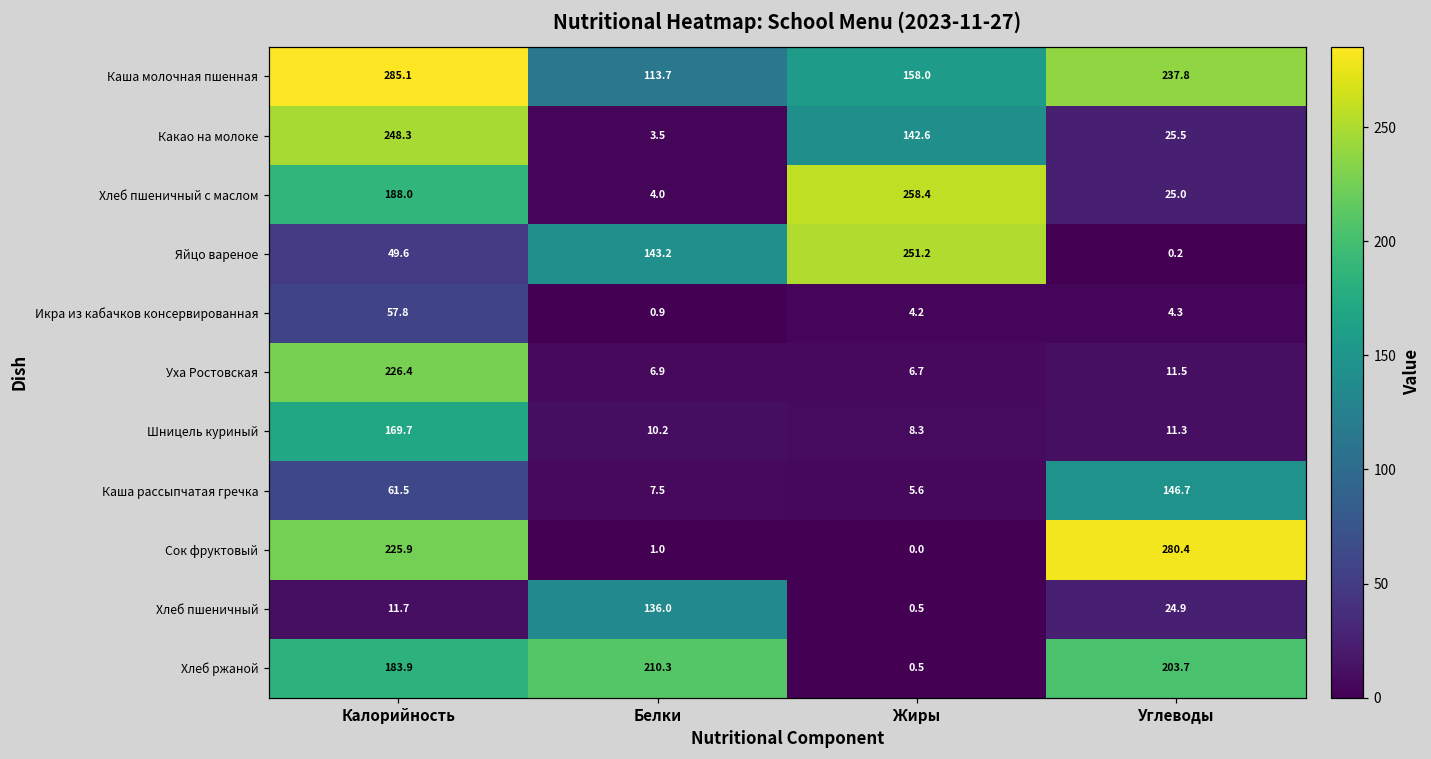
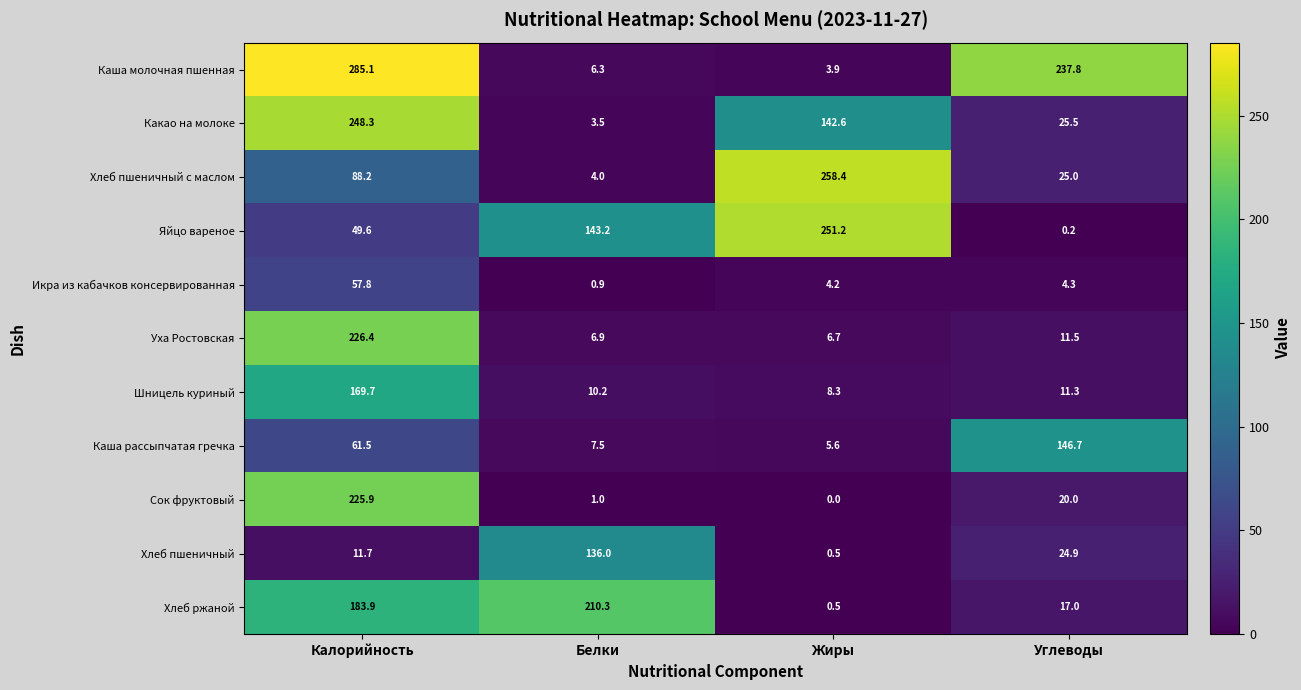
Каша молочная пшенная, Белки: 113.7 -> 6.3
Каша молочная пшенная, Жиры: 158.0 -> 3.9
Хлеб пшеничный с маслом, Калорийность: 188.0 -> 88.2
Сок фруктовый, Углеводы: 280.4 -> 20.0
Хлеб ржаной, Углеводы: 203.7 -> 17.0
